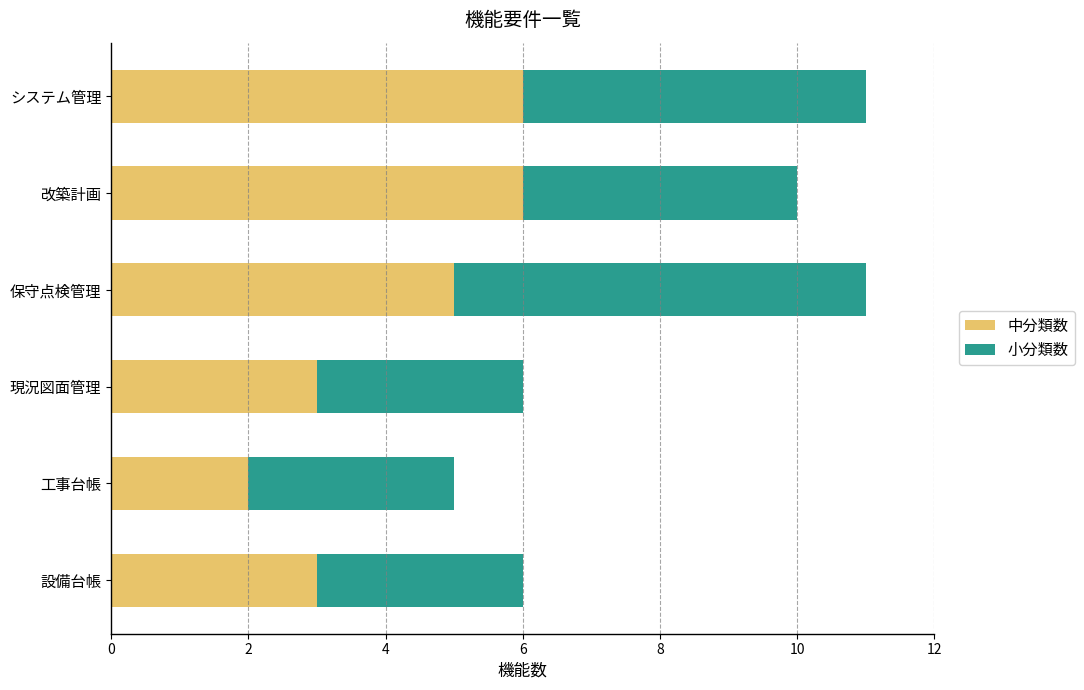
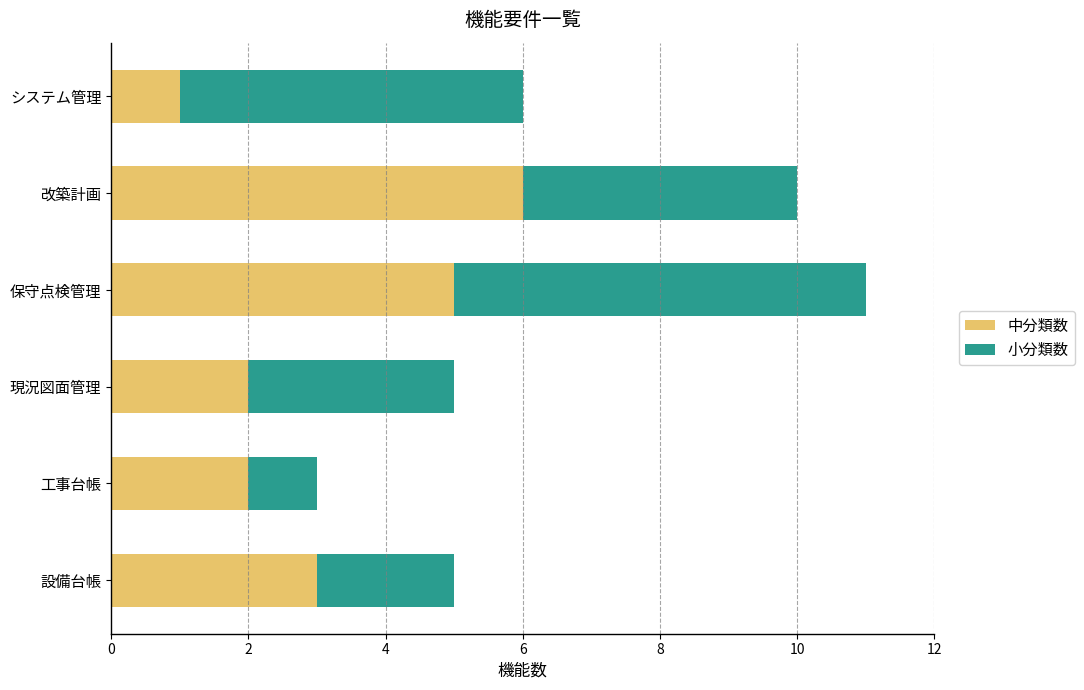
中分類数, システム管理: 6 -> 1
中分類数, 現況図面管理: 3 -> 2
小分類数, 工事台帳: 3 -> 1
小分類数, 設備台帳: 3 -> 2
